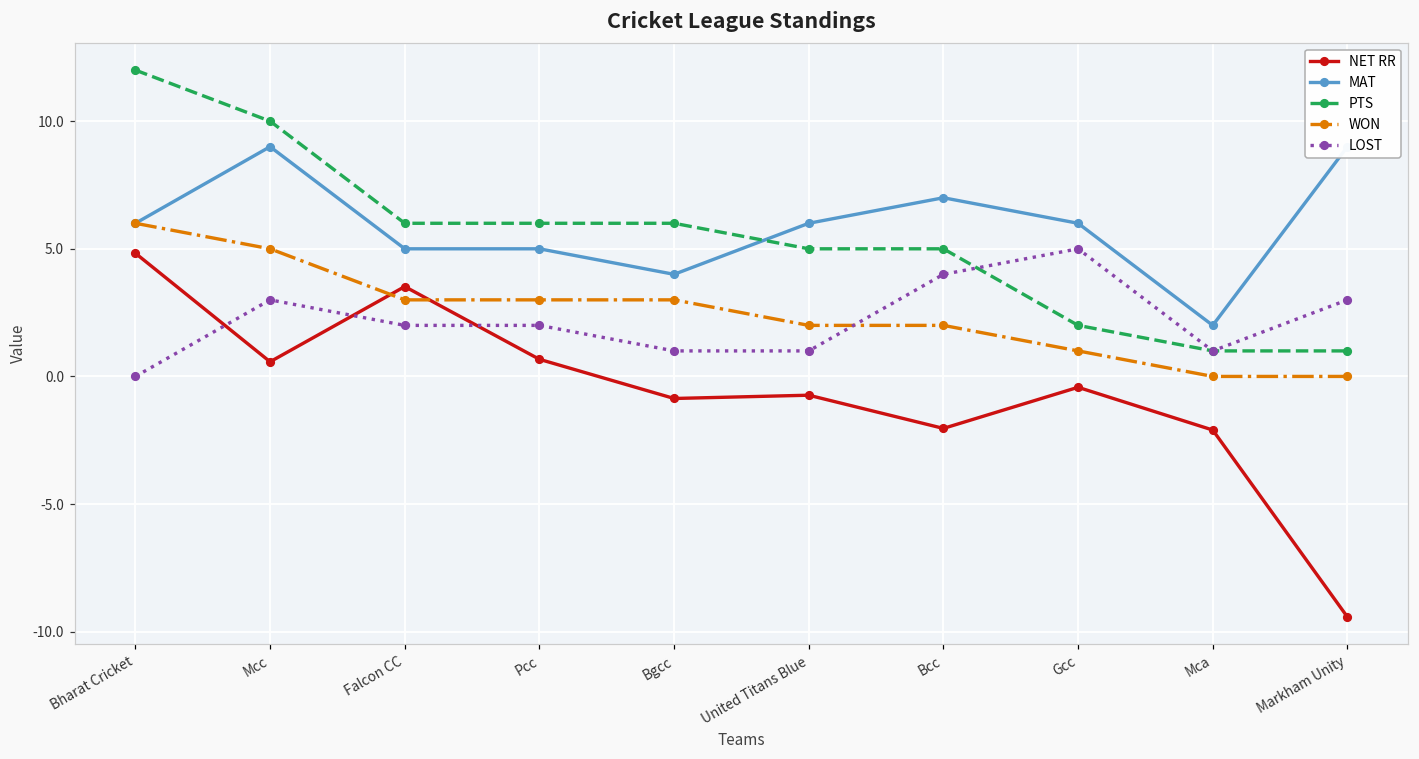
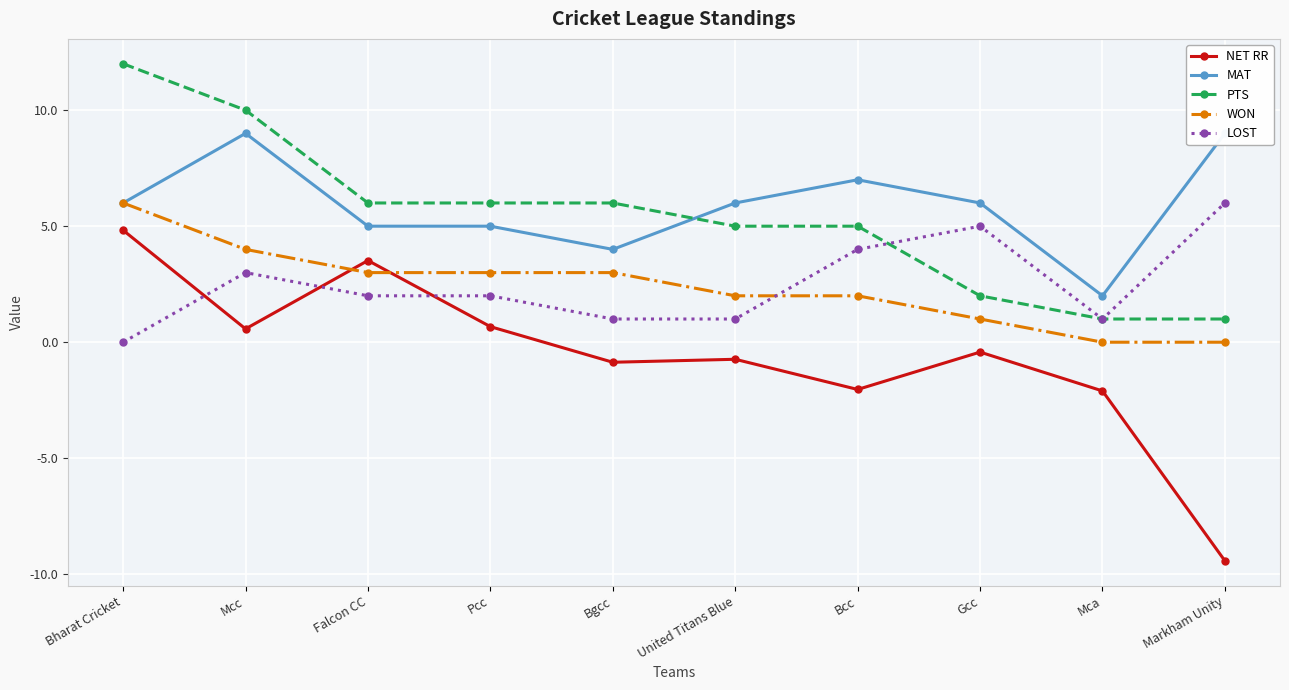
WON, Mcc: 5 -> 4
LOST, Markham Unity: 3 -> 6
